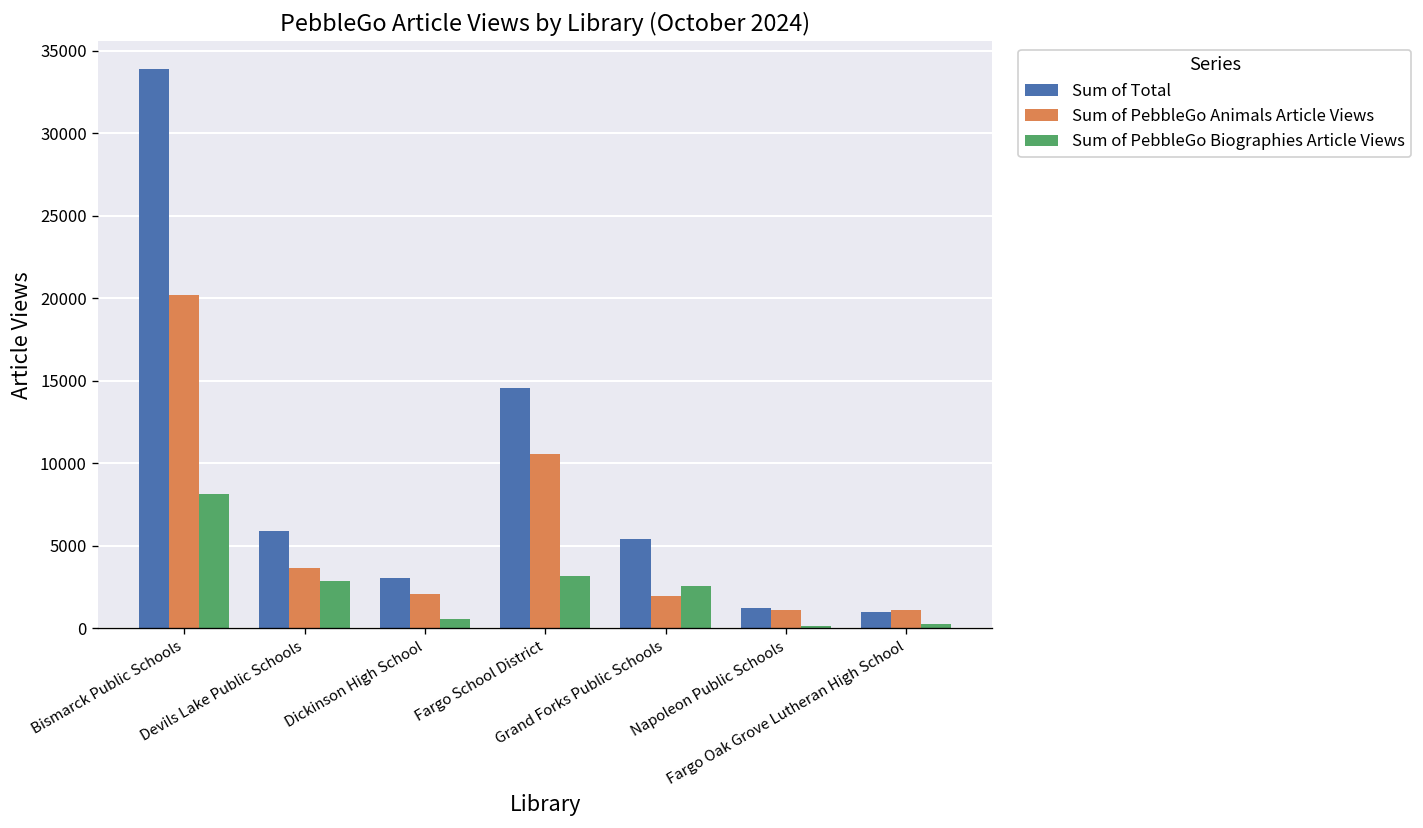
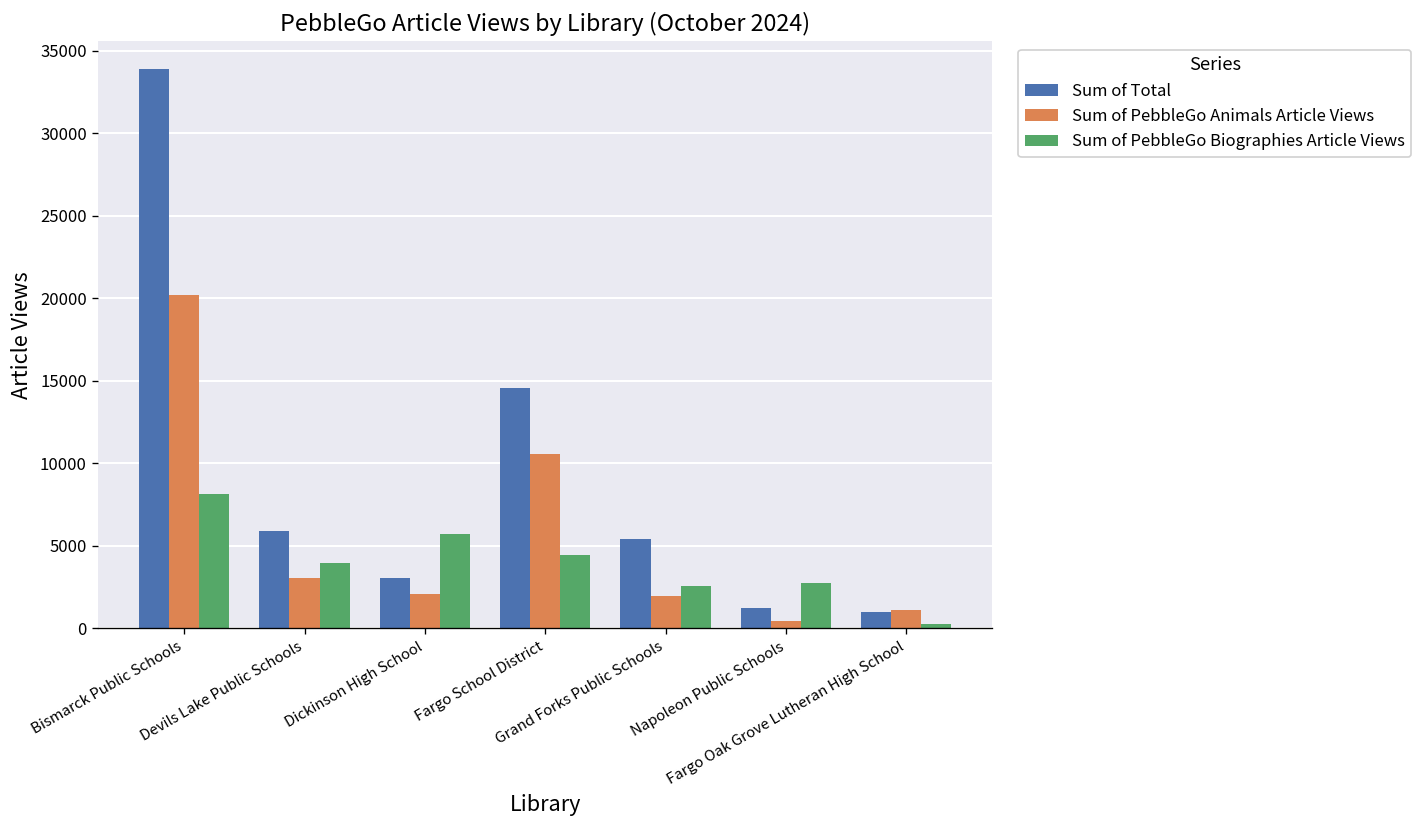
Sum of PebbleGo Animals Article Views, Devils Lake Public Schools: 3700 -> 3000
Sum of PebbleGo Biographies Article Views, Devils Lake Public Schools: 2800 -> 3900
Sum of PebbleGo Biographies Article Views, Dickinson High School: 600 -> 5700
Sum of PebbleGo Biographies Article Views, Fargo School District: 3200 -> 4400
Sum of PebbleGo Animals Article Views, Napoleon Public Schools: 1100 -> 400
Sum of PebbleGo Biographies Article Views, Napoleon Public Schools: 100 -> 2700
